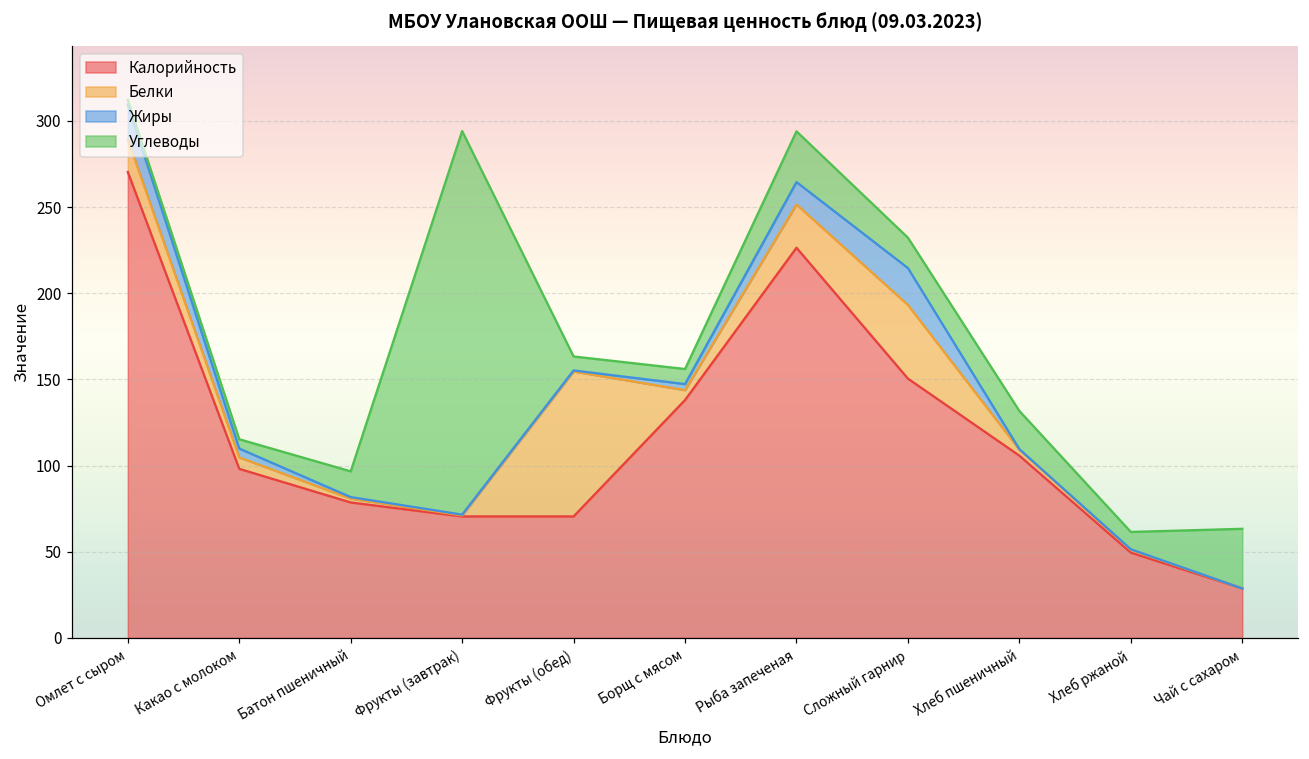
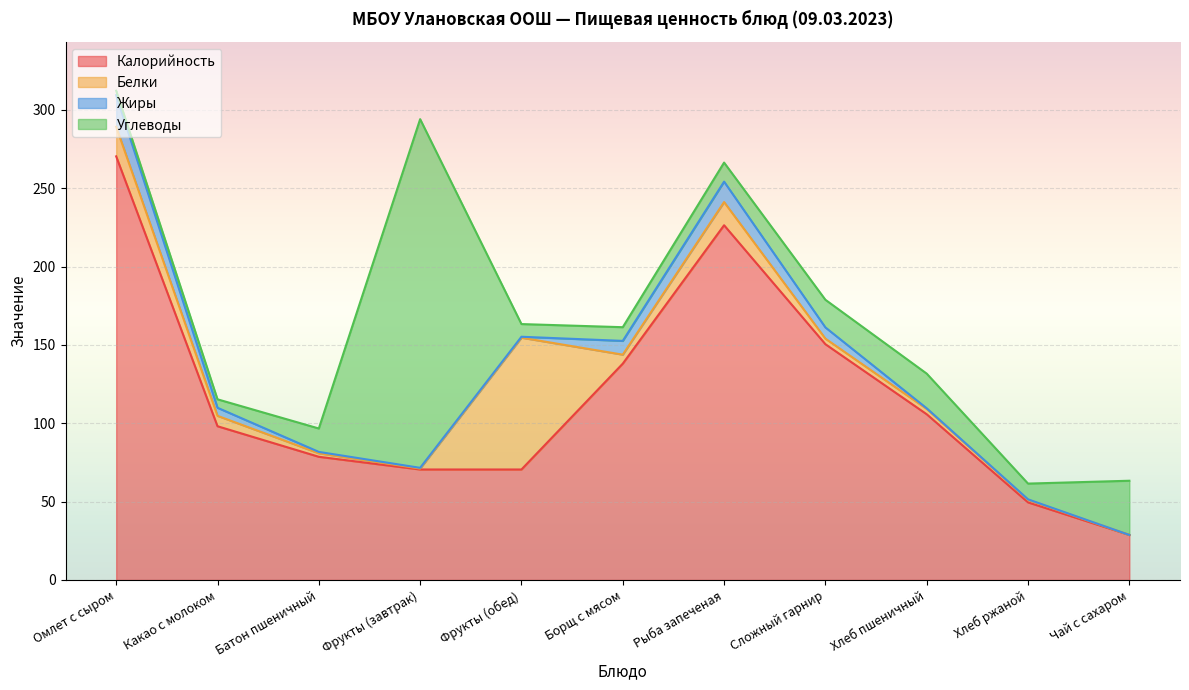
Жиры, Борщ с мясом: 4 -> 9
Белки, Рыба запеченая: 25 -> 15
Углеводы, Рыба запеченая: 29 -> 12
Белки, Сложный гарнир: 43 -> 4
Жиры, Сложный гарнир: 21 -> 7
